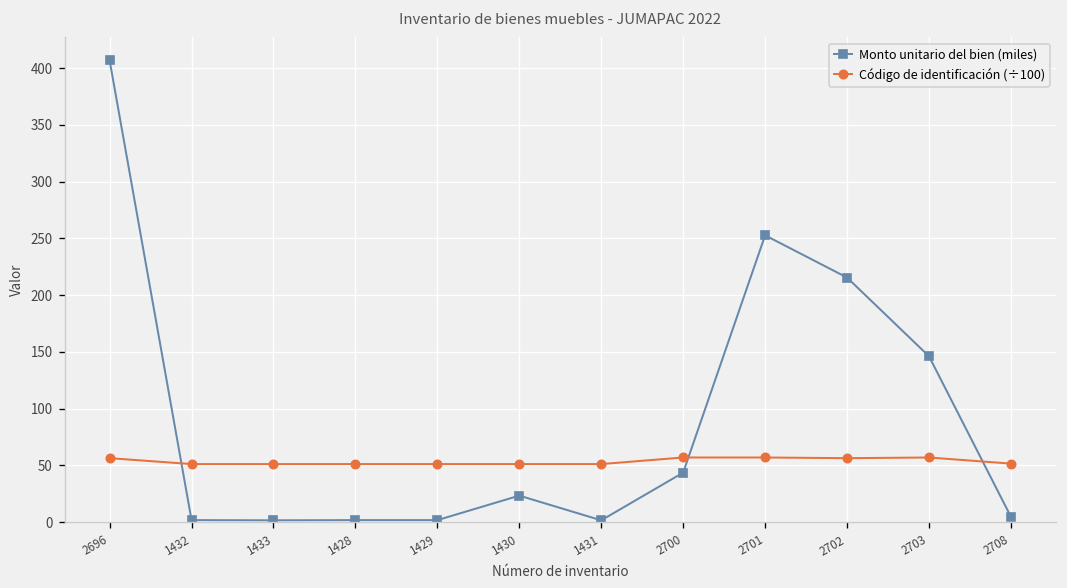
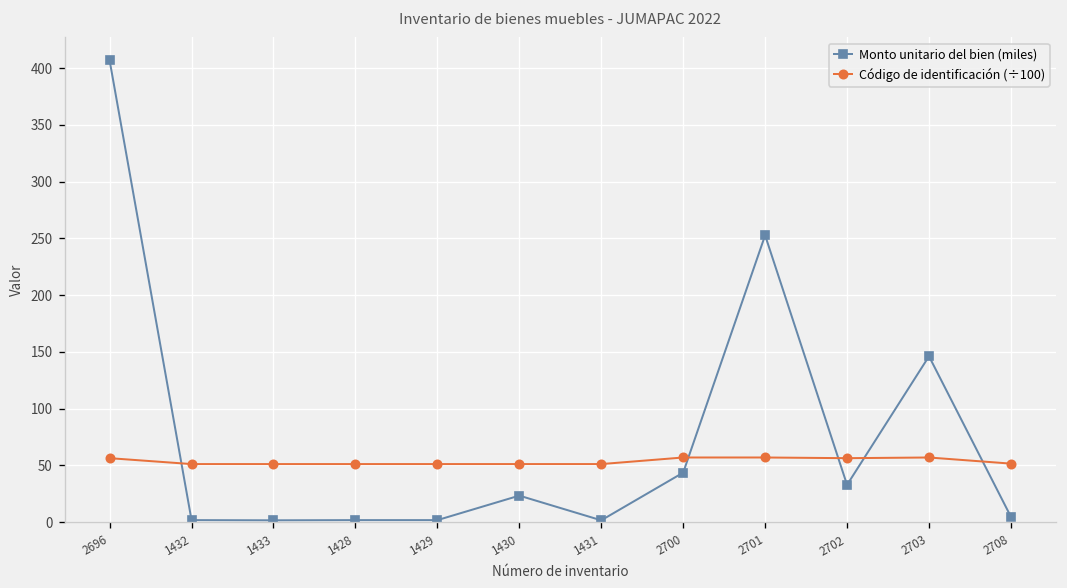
Monto unitario del bien (miles), 2702: 220 -> 30
